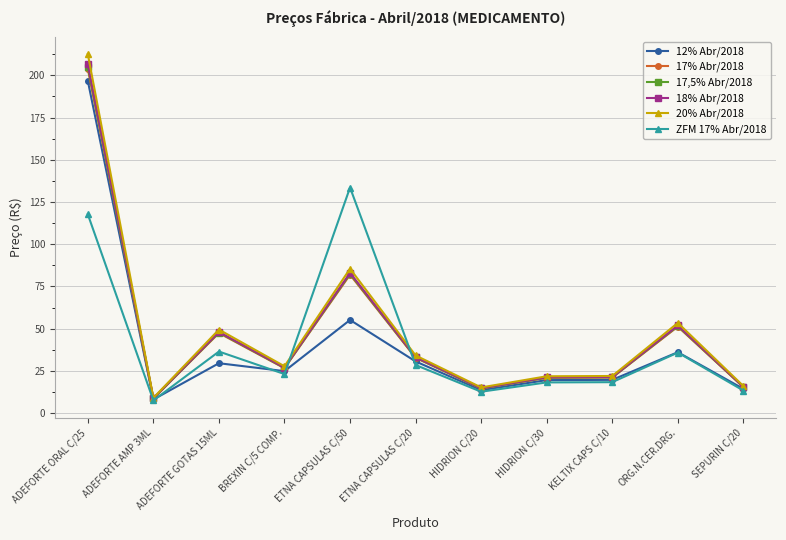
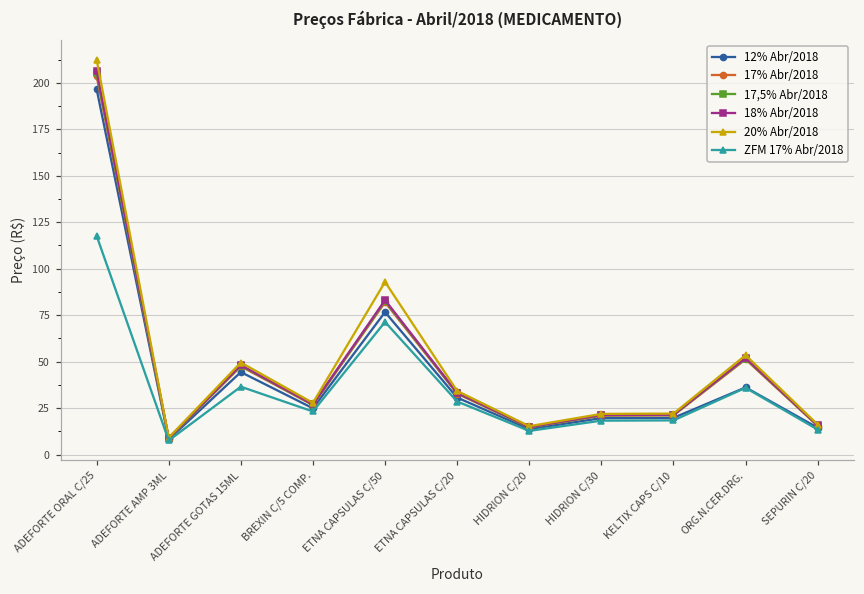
12% Abr/2018, ADEFORTE GOTAS 15ML: 30 -> 44
12% Abr/2018, ETNA CAPSULAS C/50: 55 -> 77
20% Abr/2018, ETNA CAPSULAS C/50: 86 -> 93
ZFM 17% Abr/2018, ETNA CAPSULAS C/50: 134 -> 71
